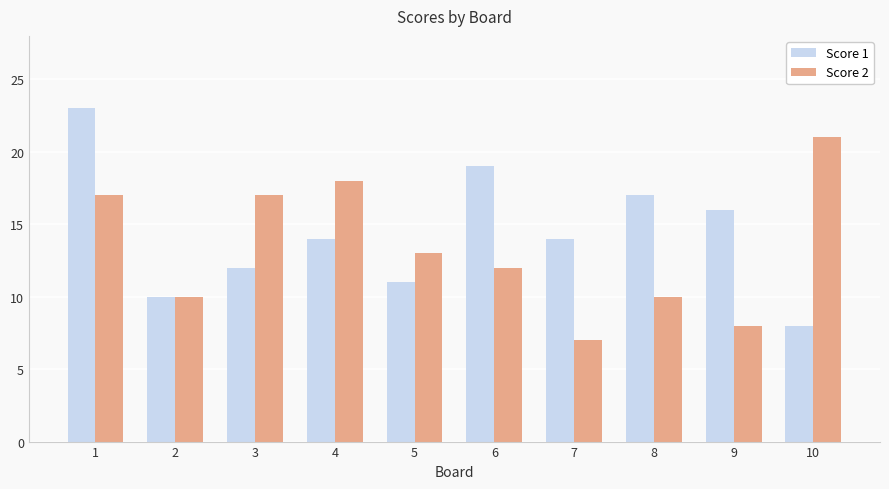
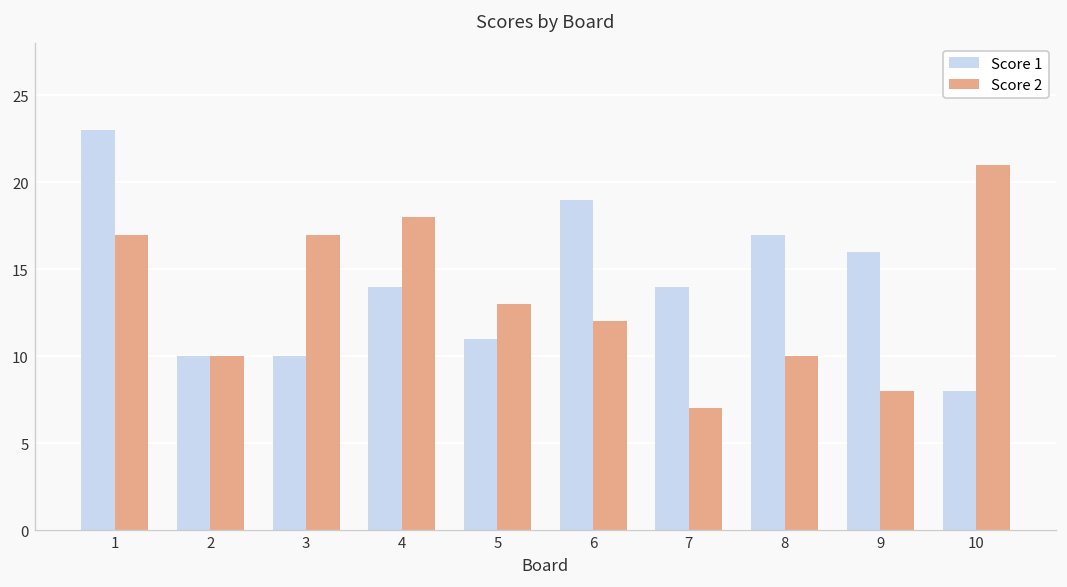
Score 1, 3: 12 -> 10
